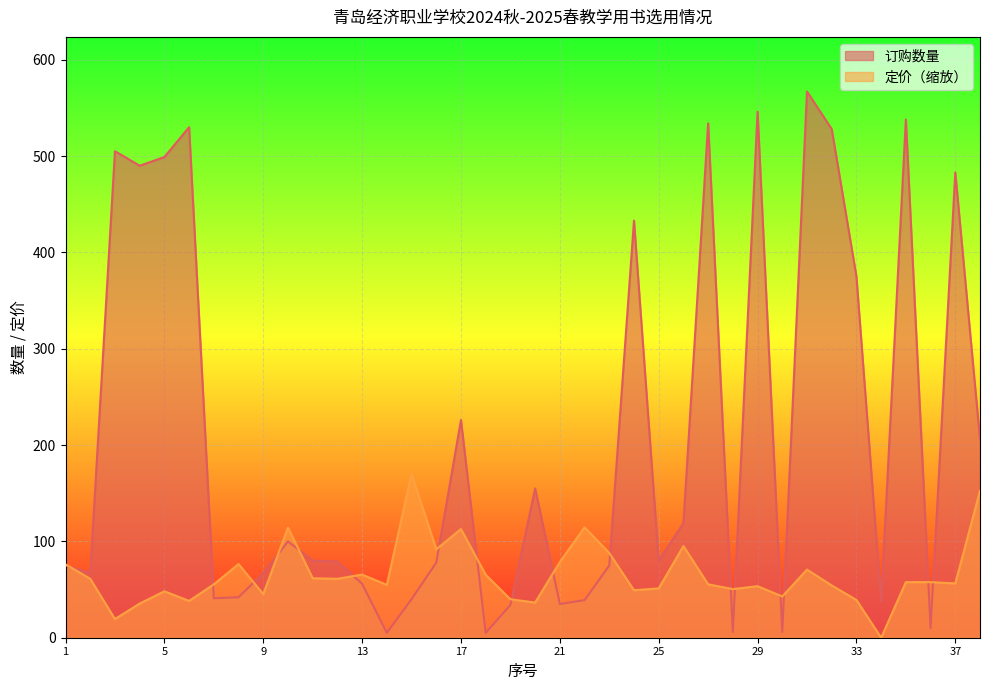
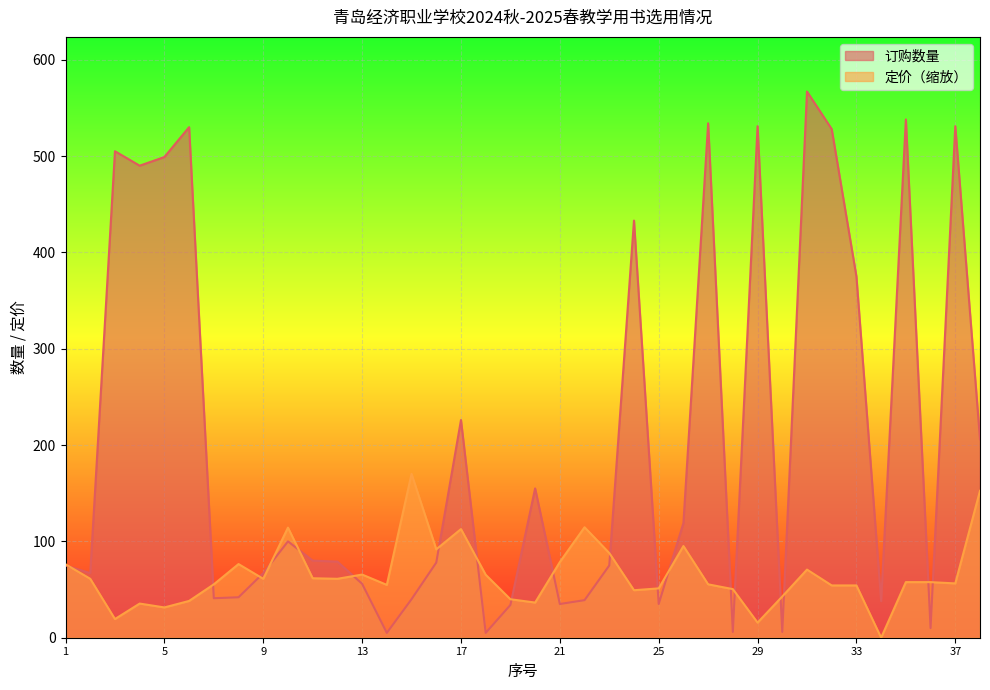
定价（缩放）, 5: 50 -> 30
定价（缩放）, 9: 50 -> 60
订购数量, 25: 80 -> 40
订购数量, 29: 550 -> 530
定价（缩放）, 29: 50 -> 20
定价（缩放）, 33: 40 -> 50
订购数量, 37: 480 -> 530
